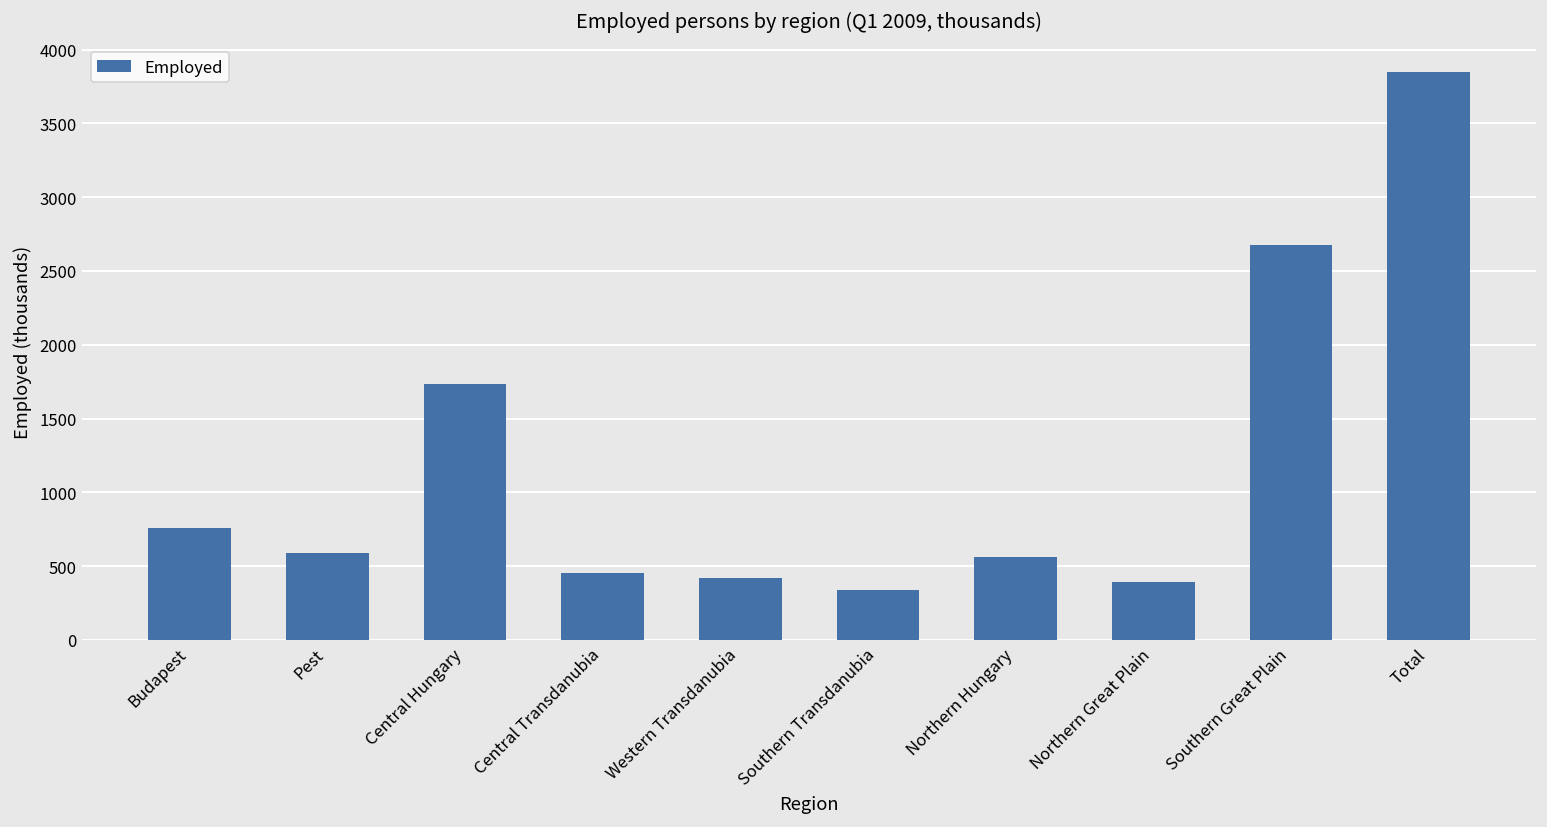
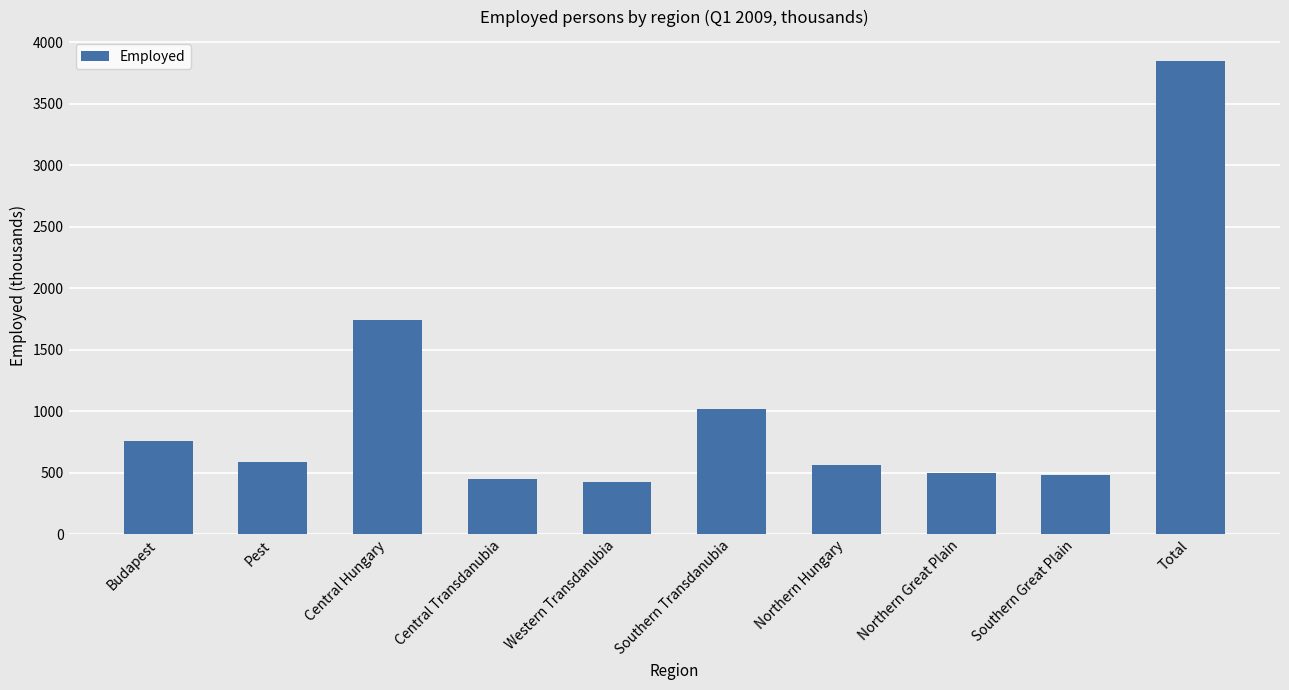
Southern Transdanubia: 340 -> 1020
Northern Great Plain: 390 -> 490
Southern Great Plain: 2670 -> 480
